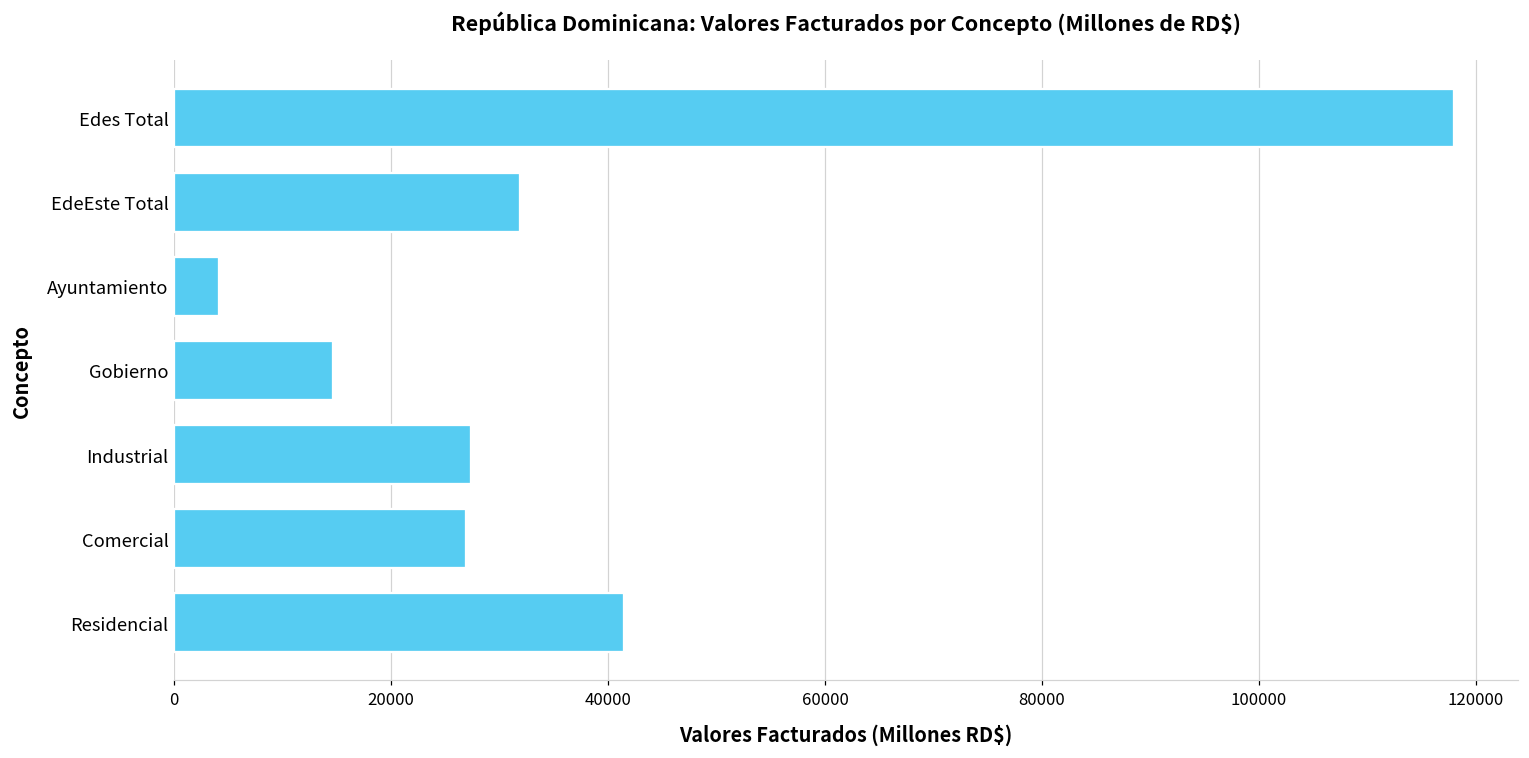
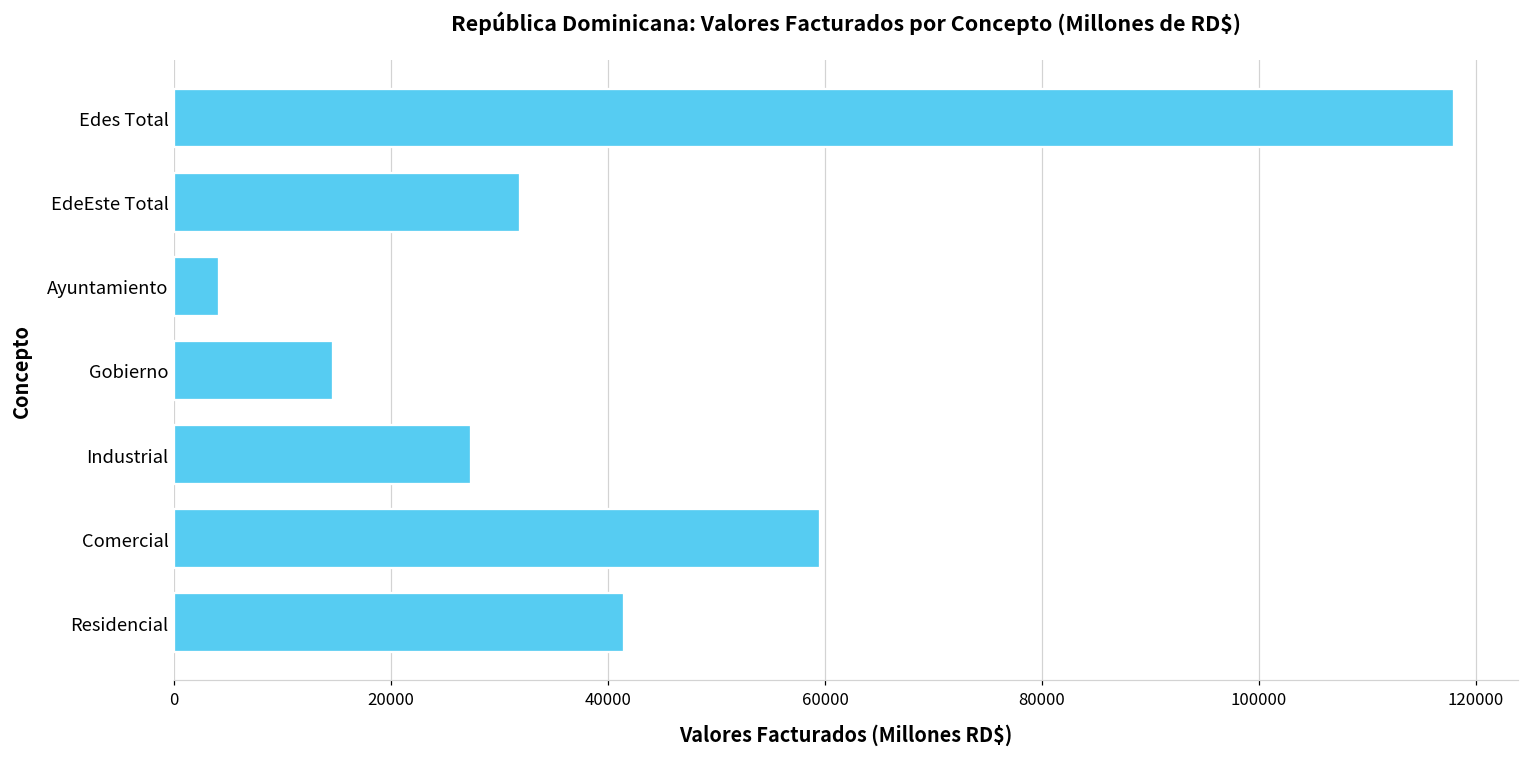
Comercial: 27000 -> 60000
